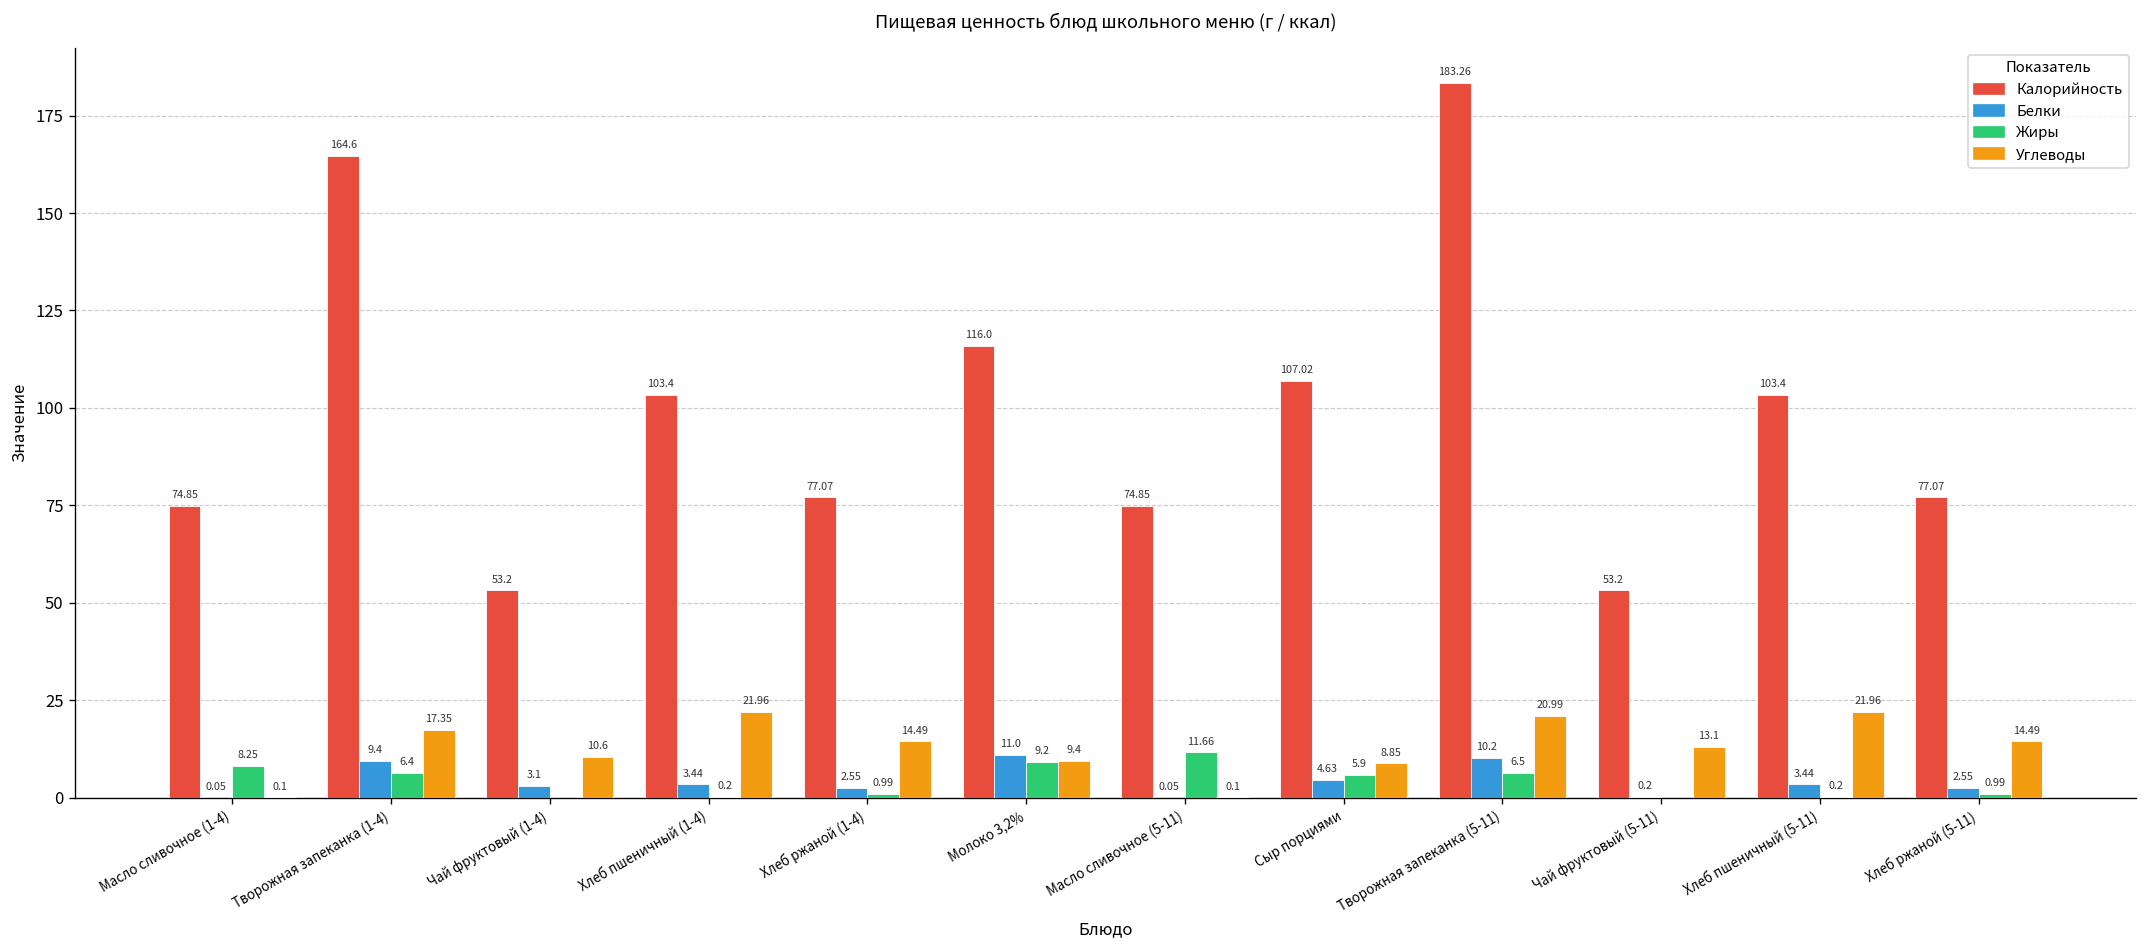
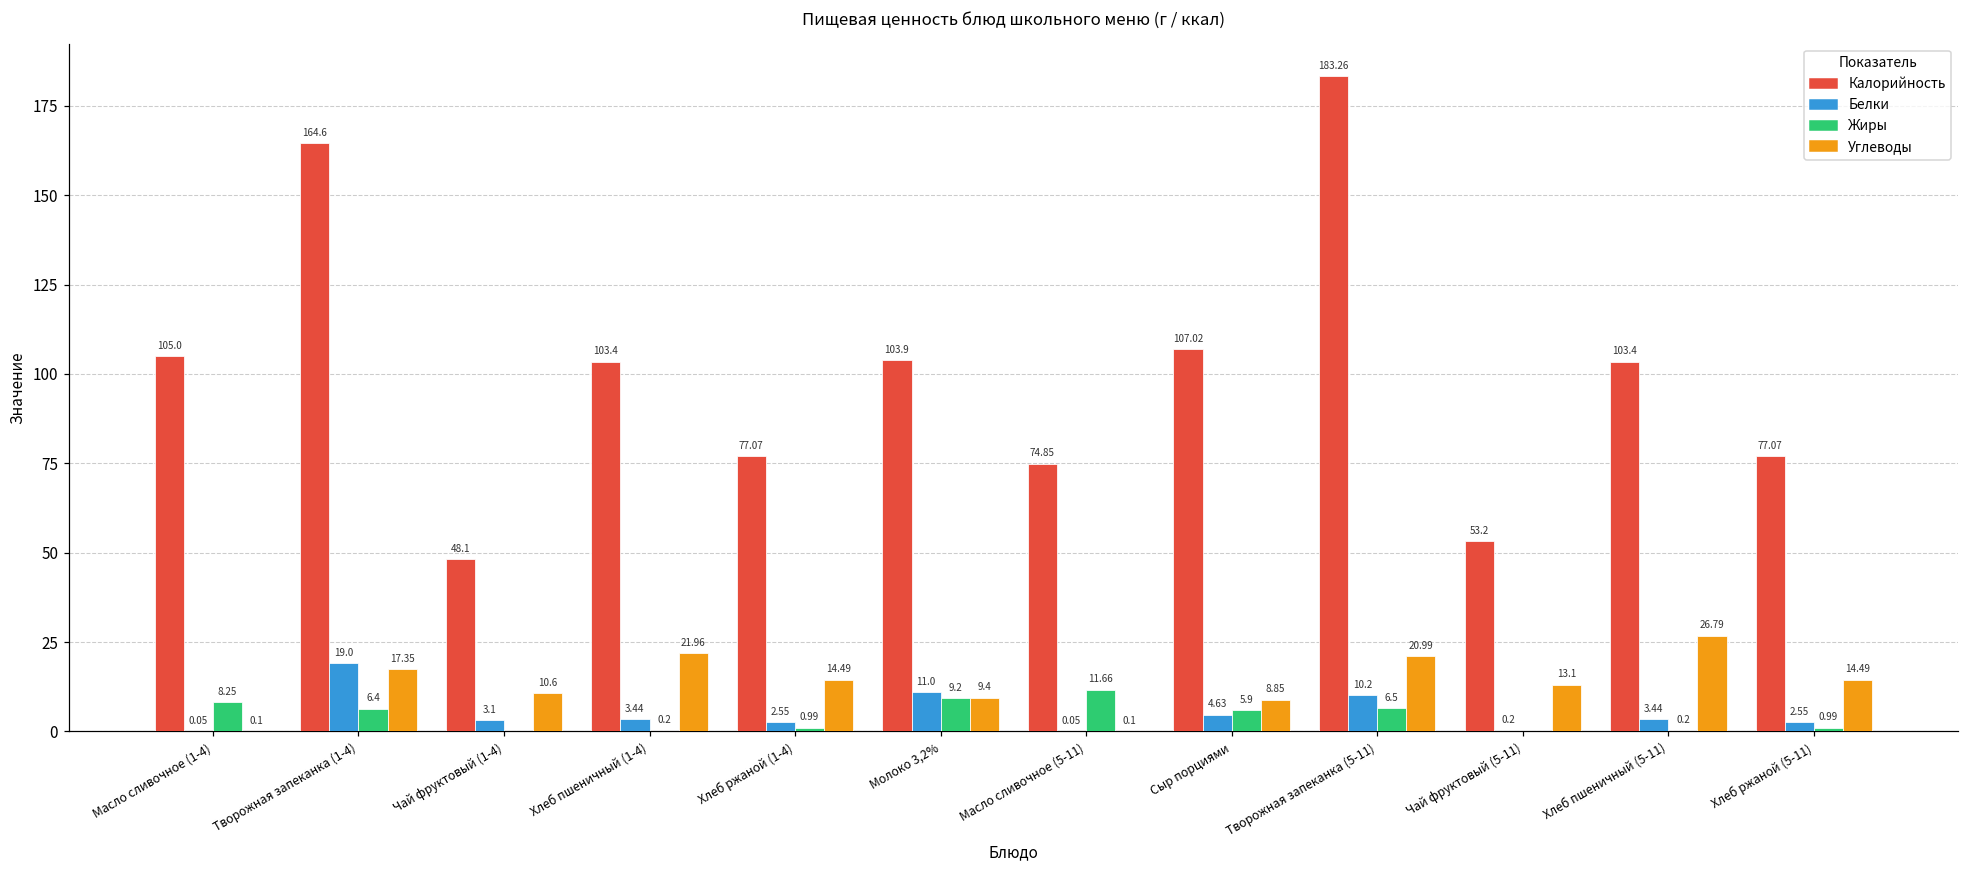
Калорийность, Масло сливочное (1-4): 74.85 -> 105.0
Белки, Творожная запеканка (1-4): 9.4 -> 19.0
Калорийность, Чай фруктовый (1-4): 53.2 -> 48.1
Калорийность, Молоко 3,2%: 116.0 -> 103.9
Углеводы, Хлеб пшеничный (5-11): 21.96 -> 26.79
